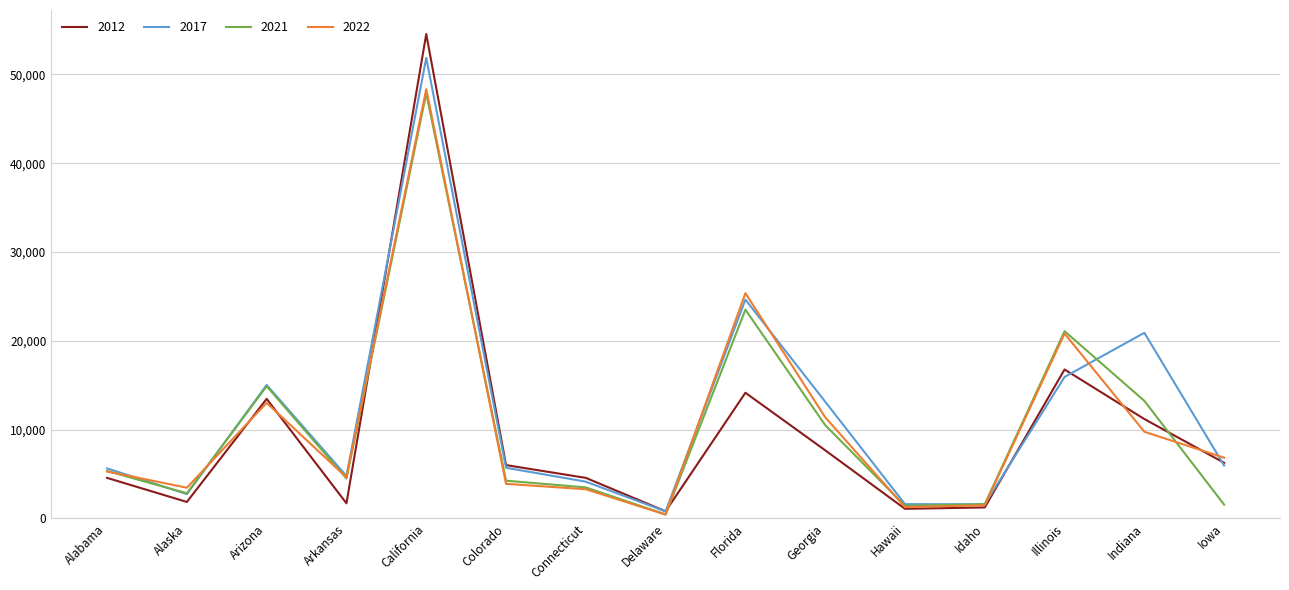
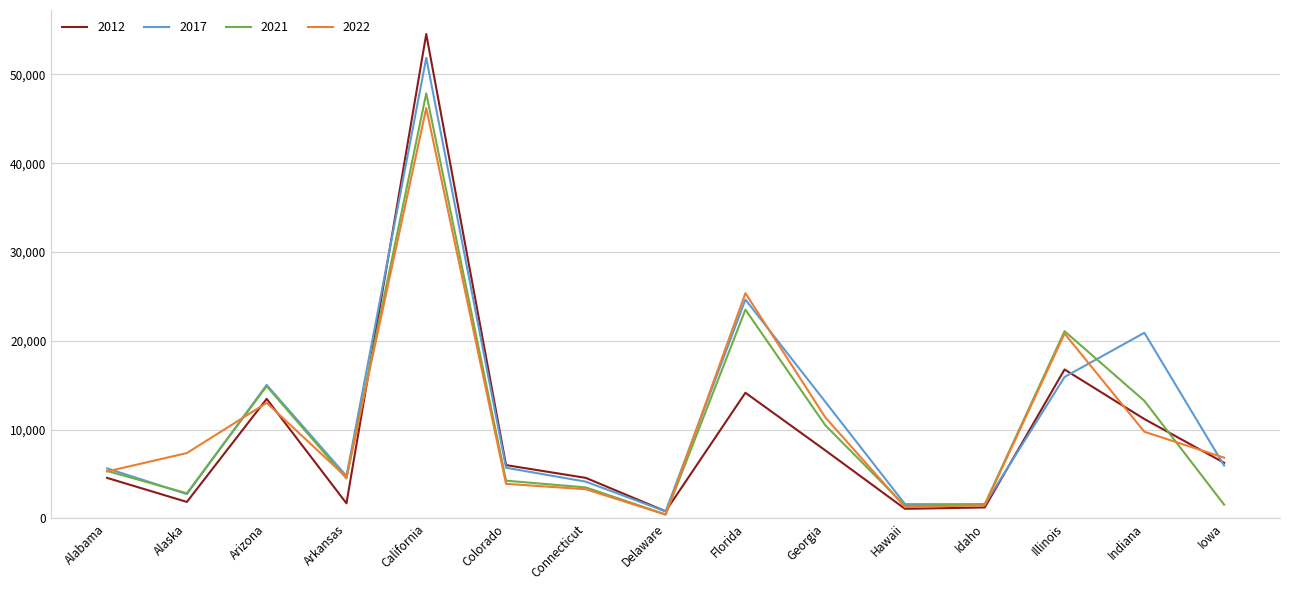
2022, Alaska: 3,000 -> 7,000
2022, California: 48,000 -> 46,000
